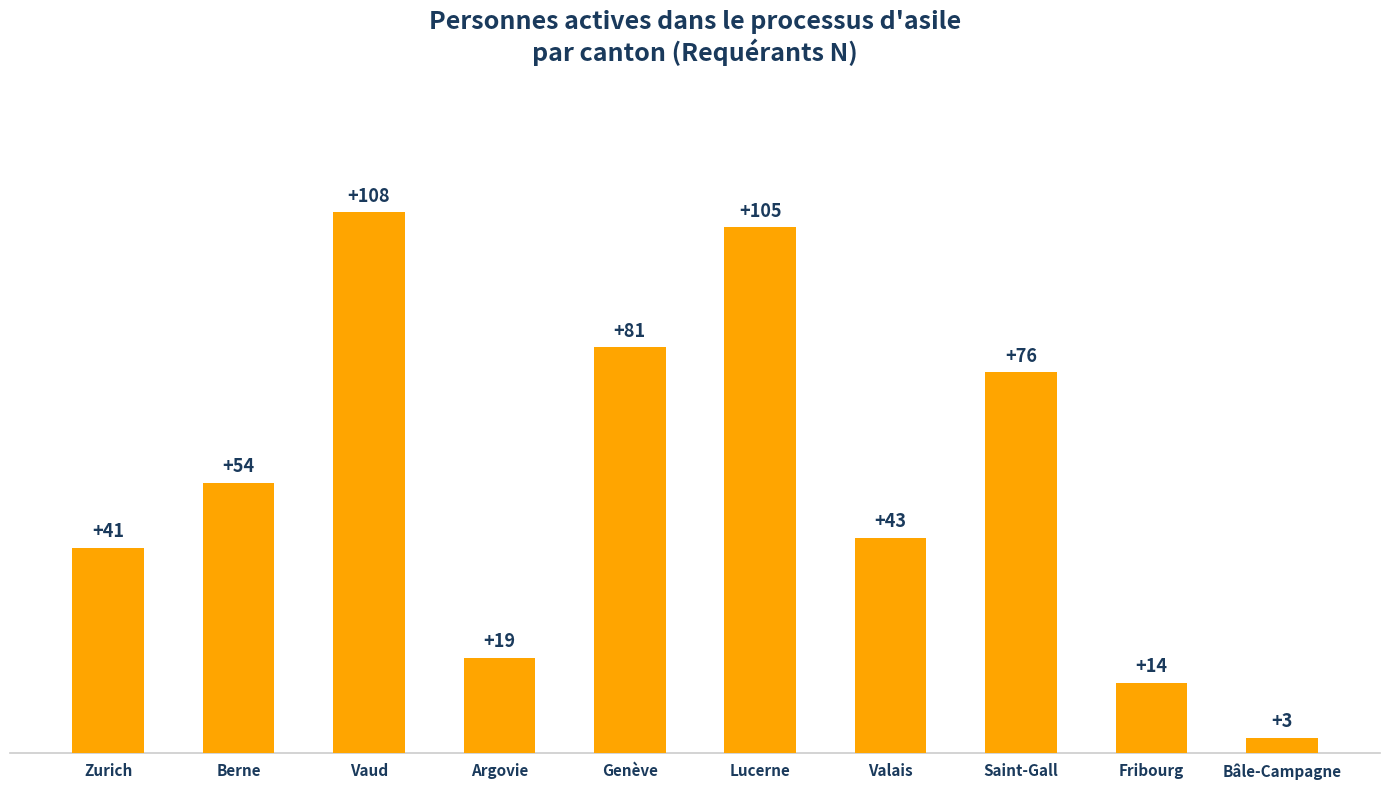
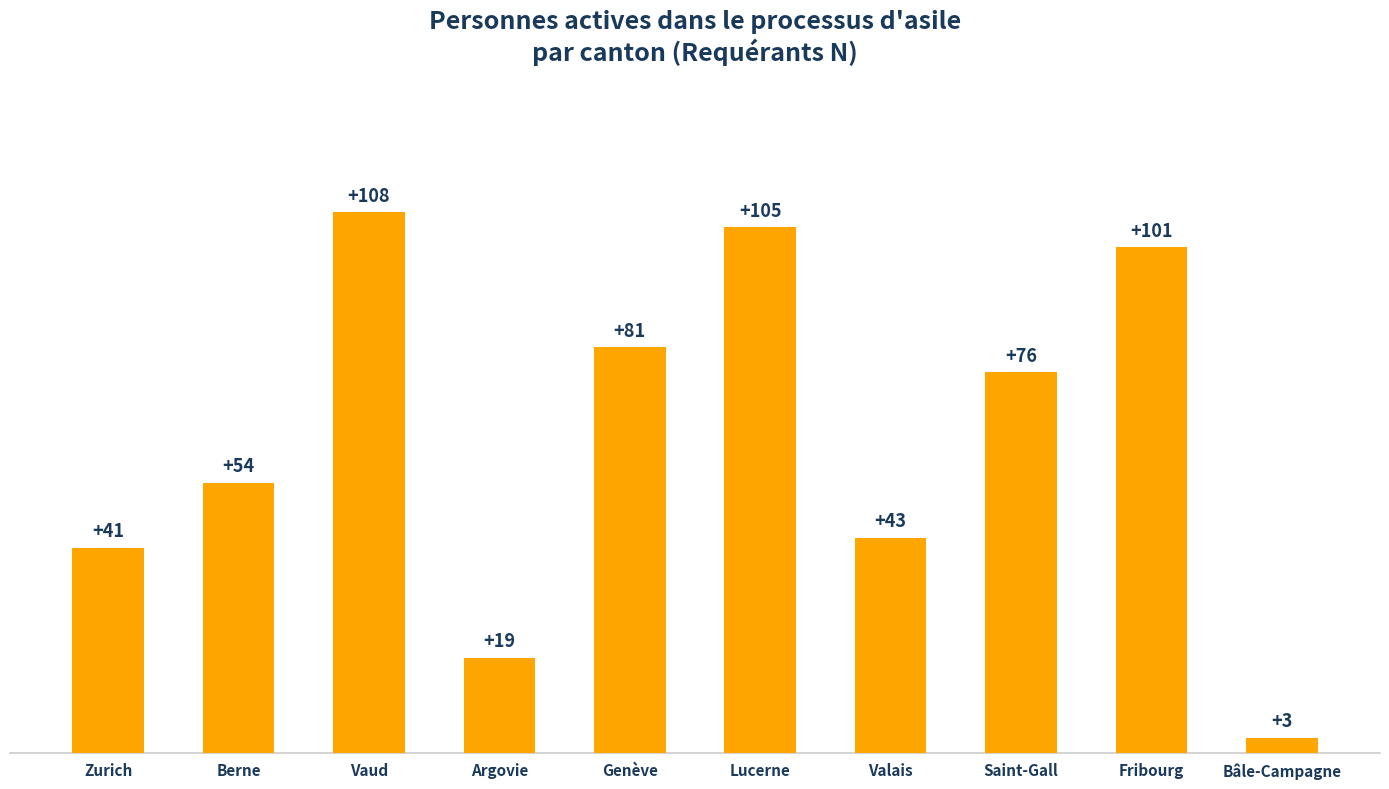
Fribourg: +14 -> +101
